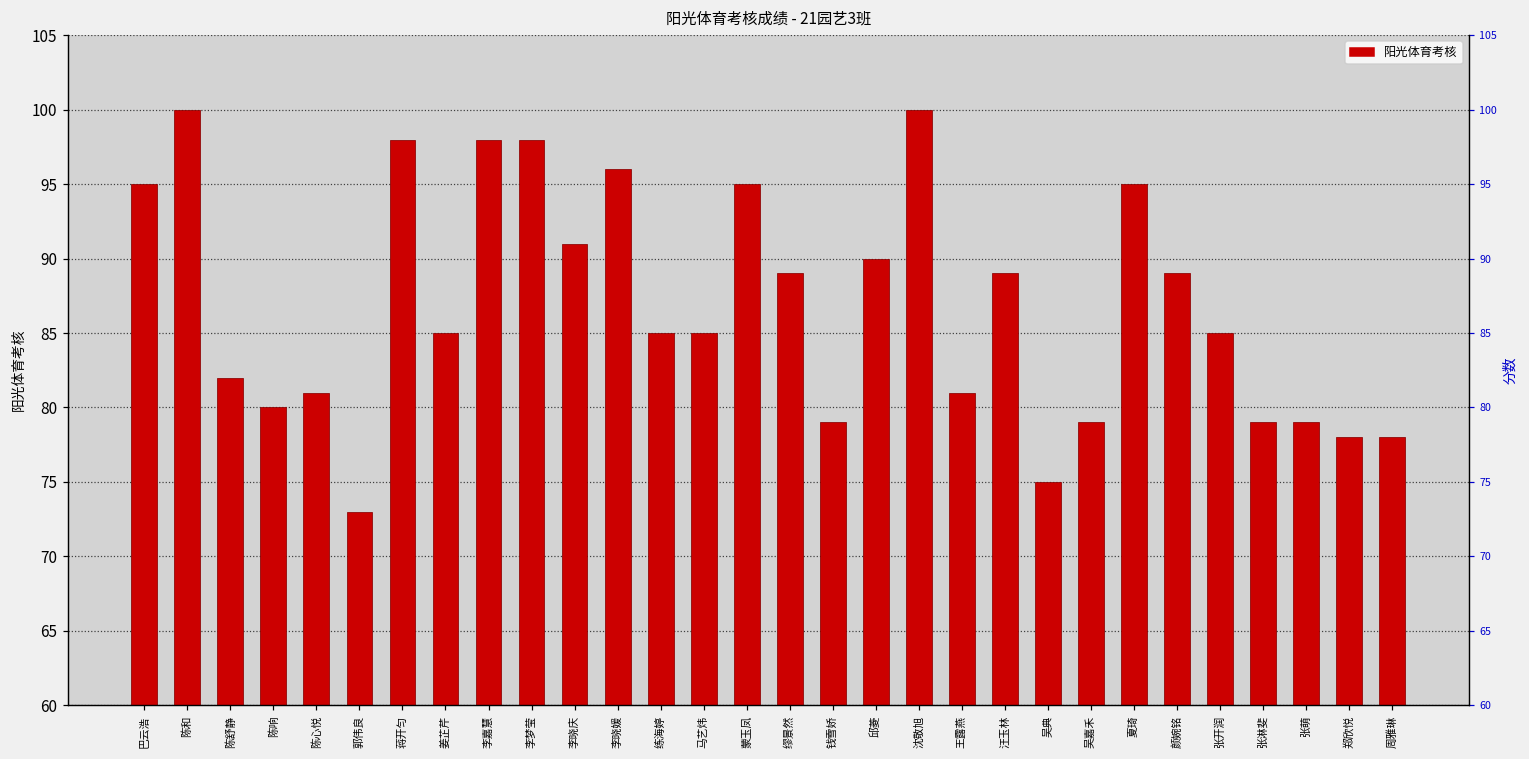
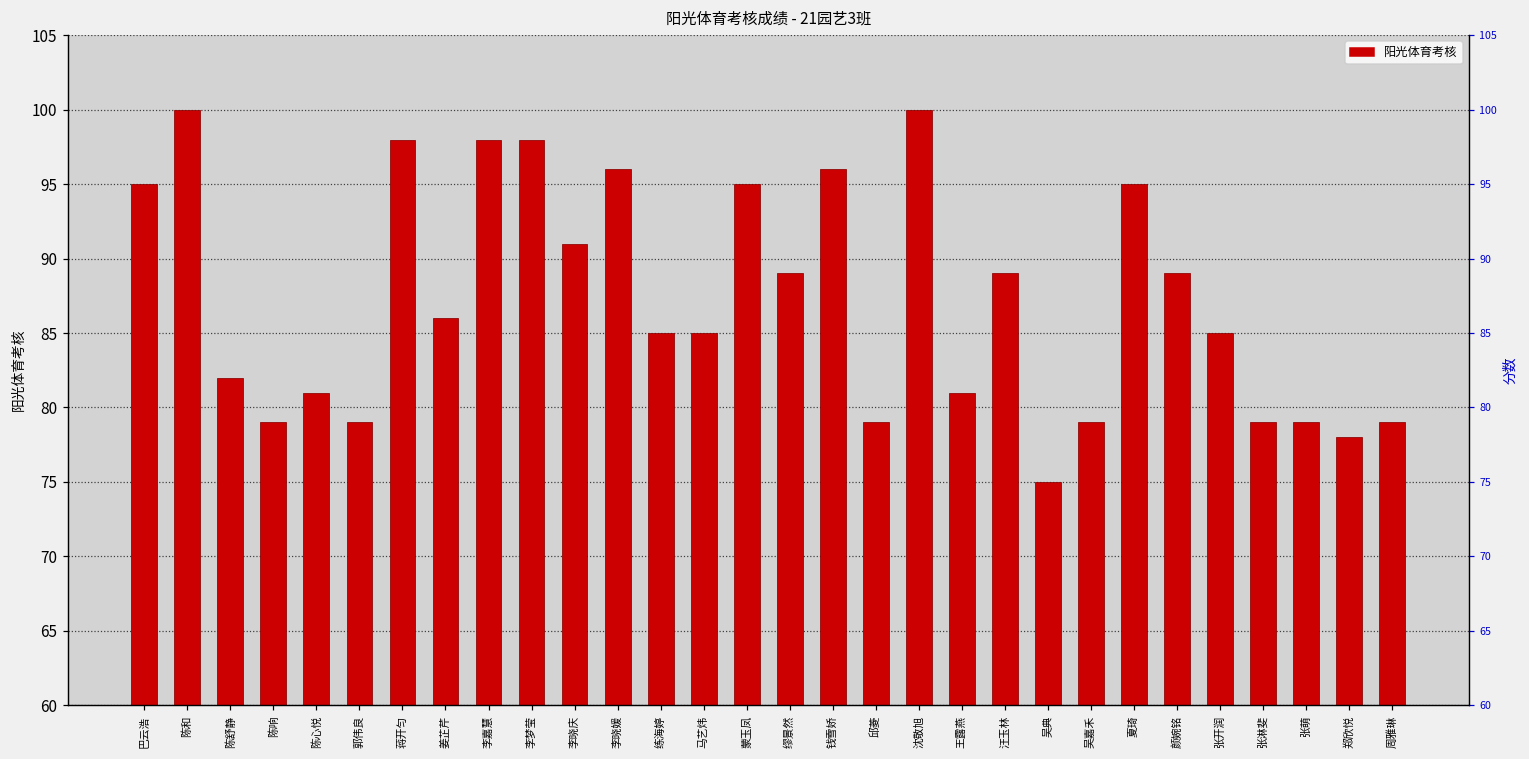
陈响: 80 -> 79
郭伟良: 73 -> 79
姜芷芹: 85 -> 86
钱雪娇: 79 -> 96
邱菱: 90 -> 79
周雅琳: 78 -> 79
